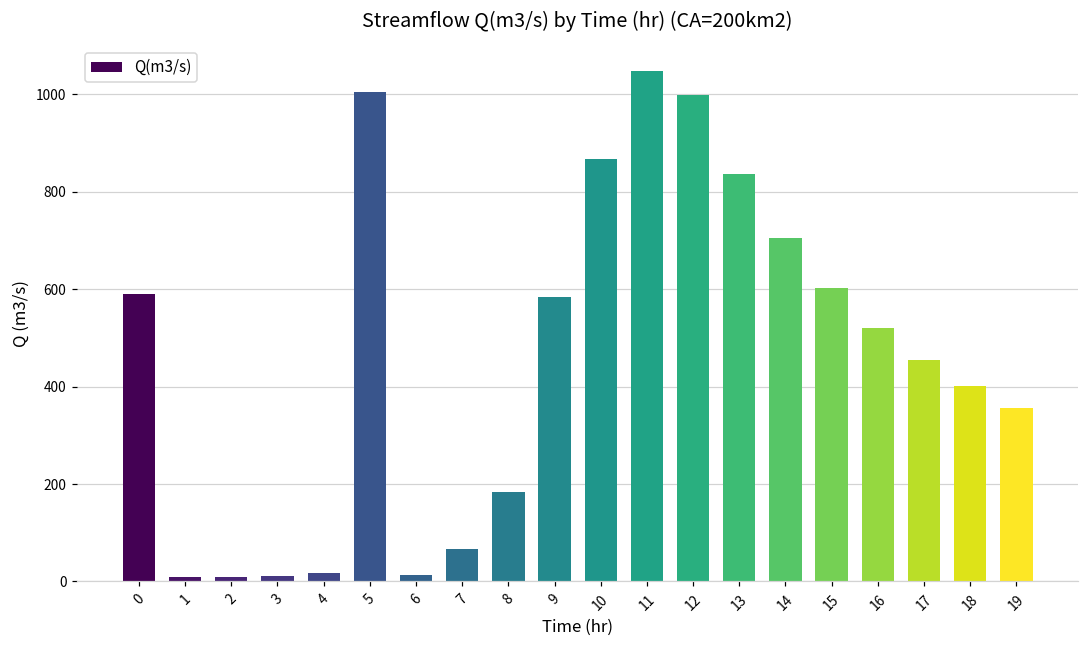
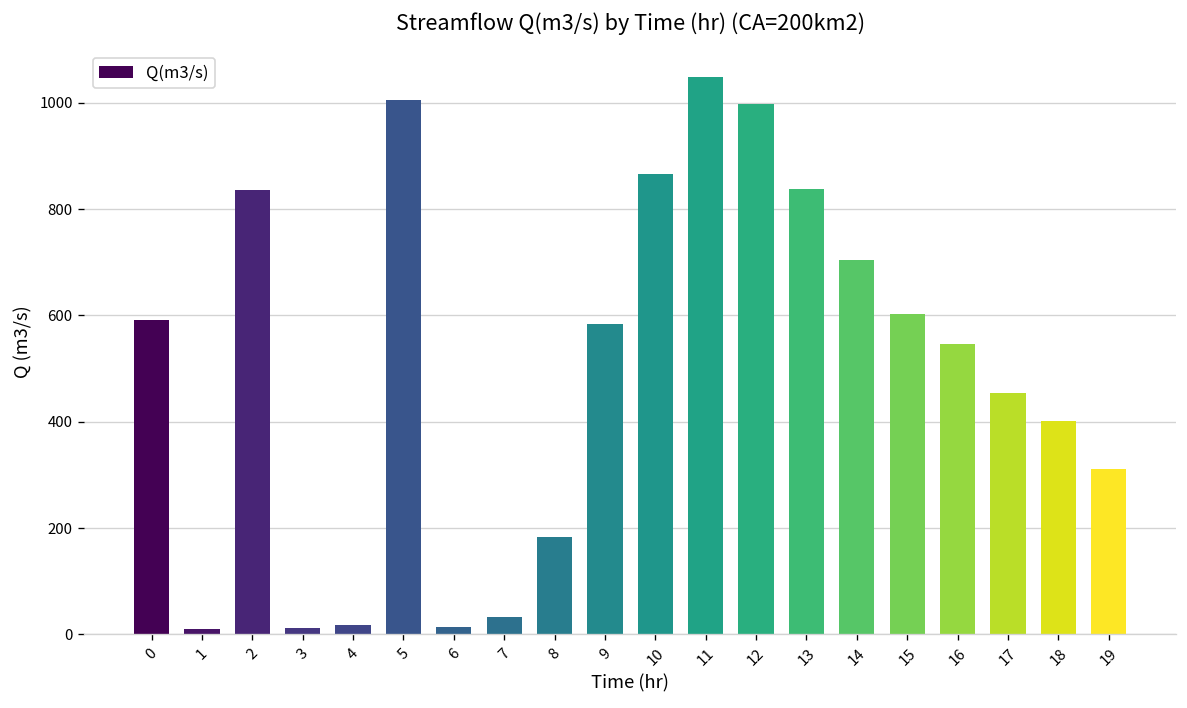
2: 10 -> 840
7: 70 -> 30
16: 520 -> 550
19: 360 -> 310
